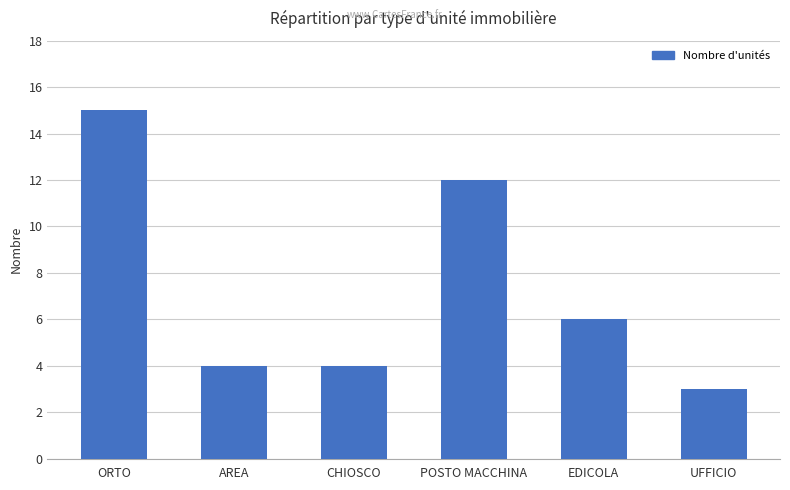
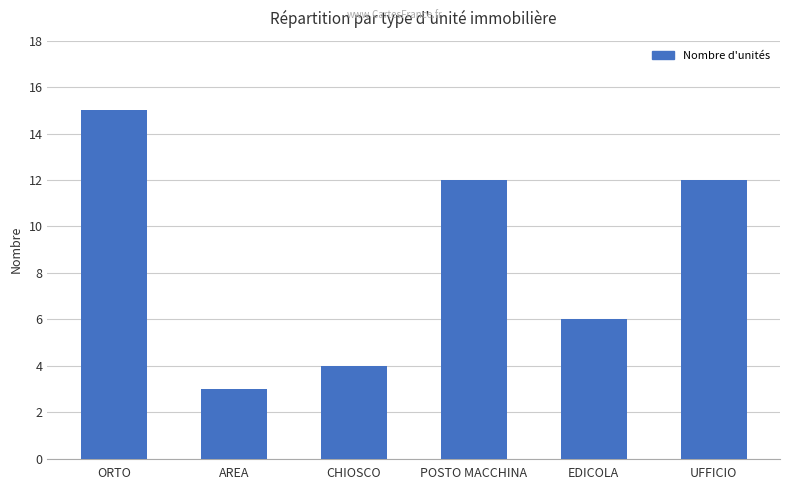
AREA: 4 -> 3
UFFICIO: 3 -> 12
